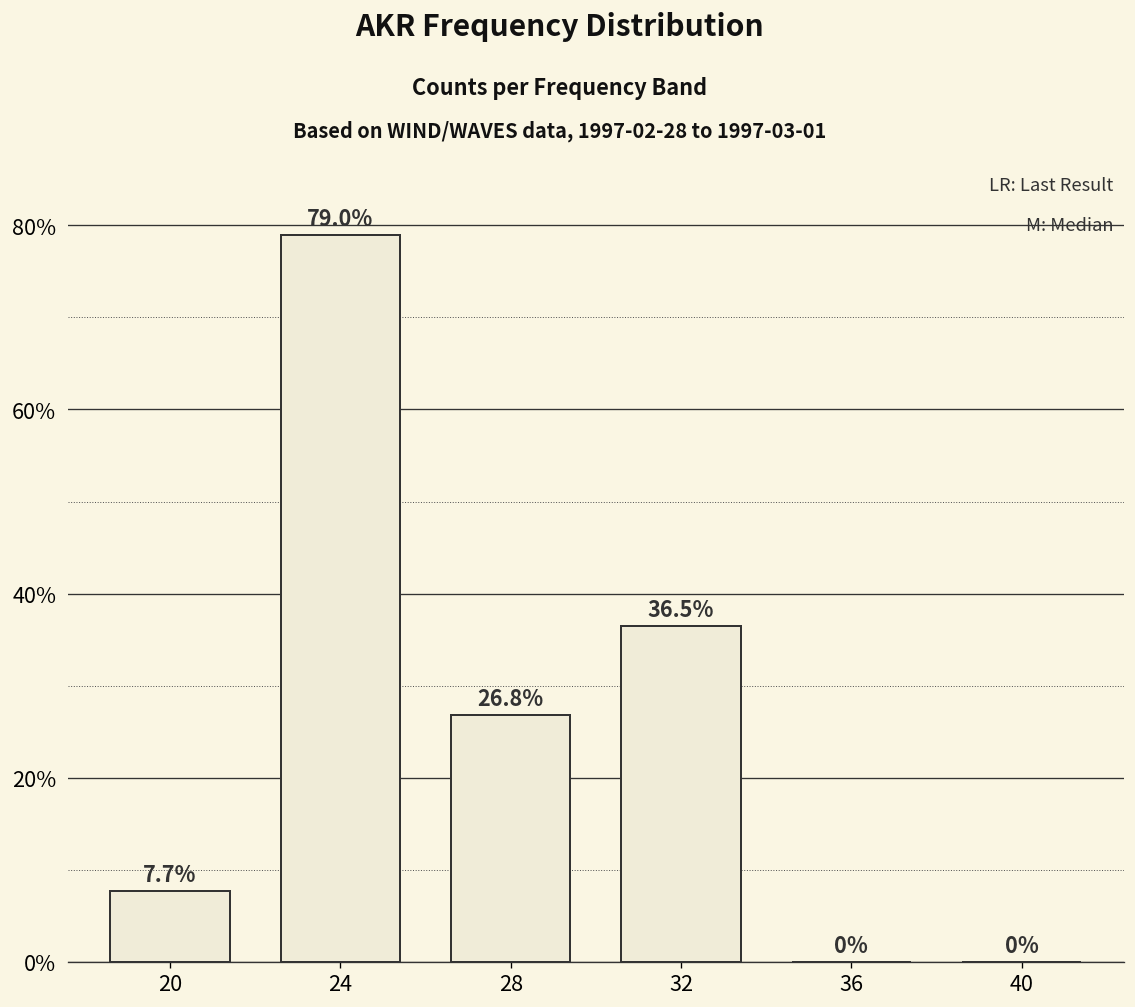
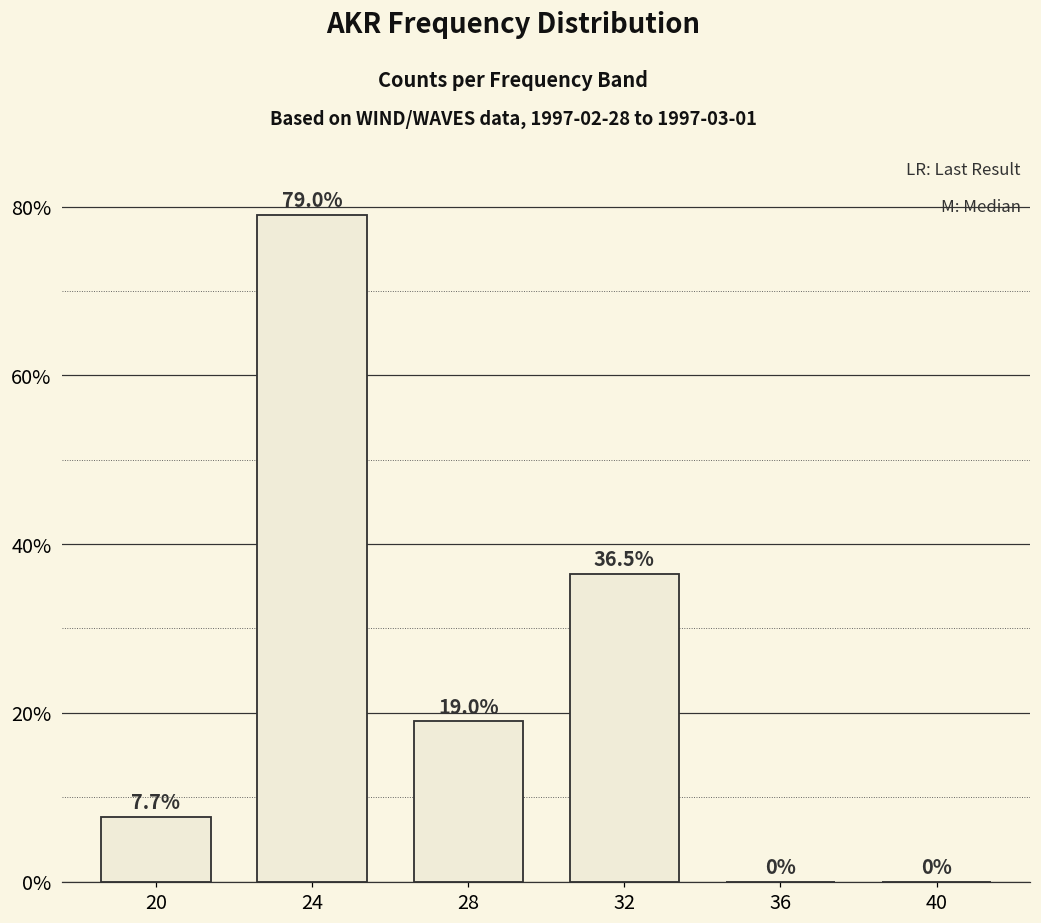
28: 26.8% -> 19.0%
